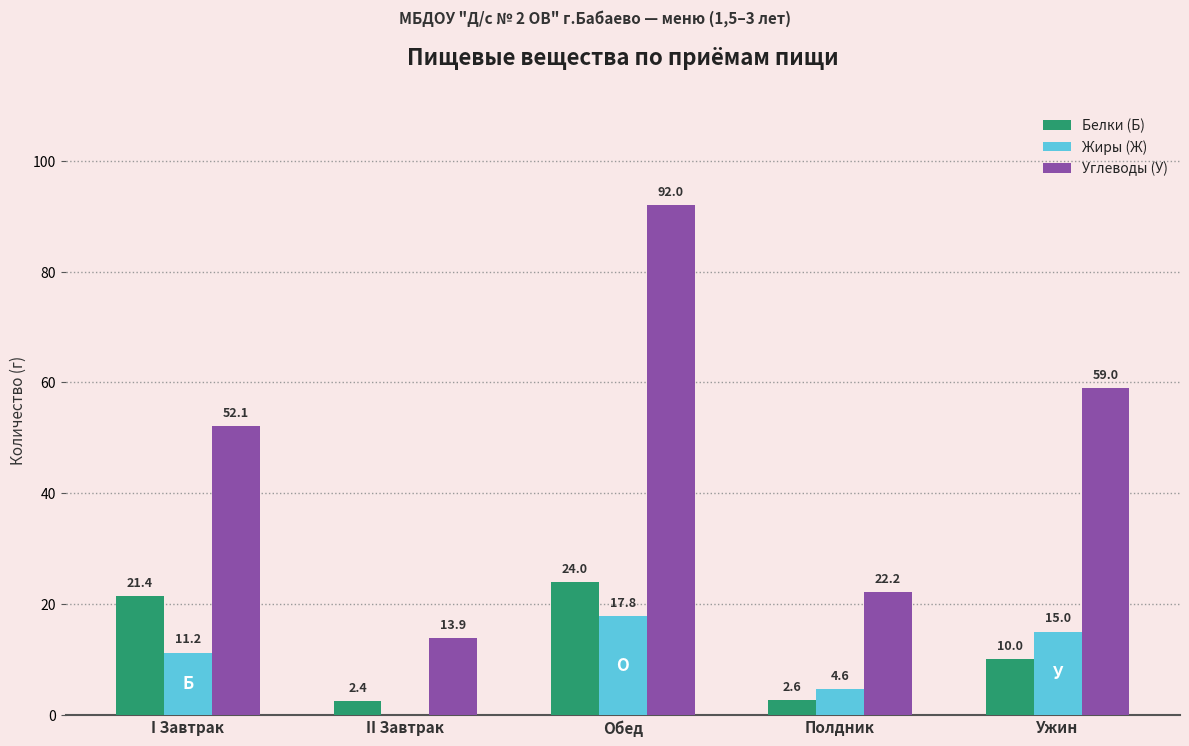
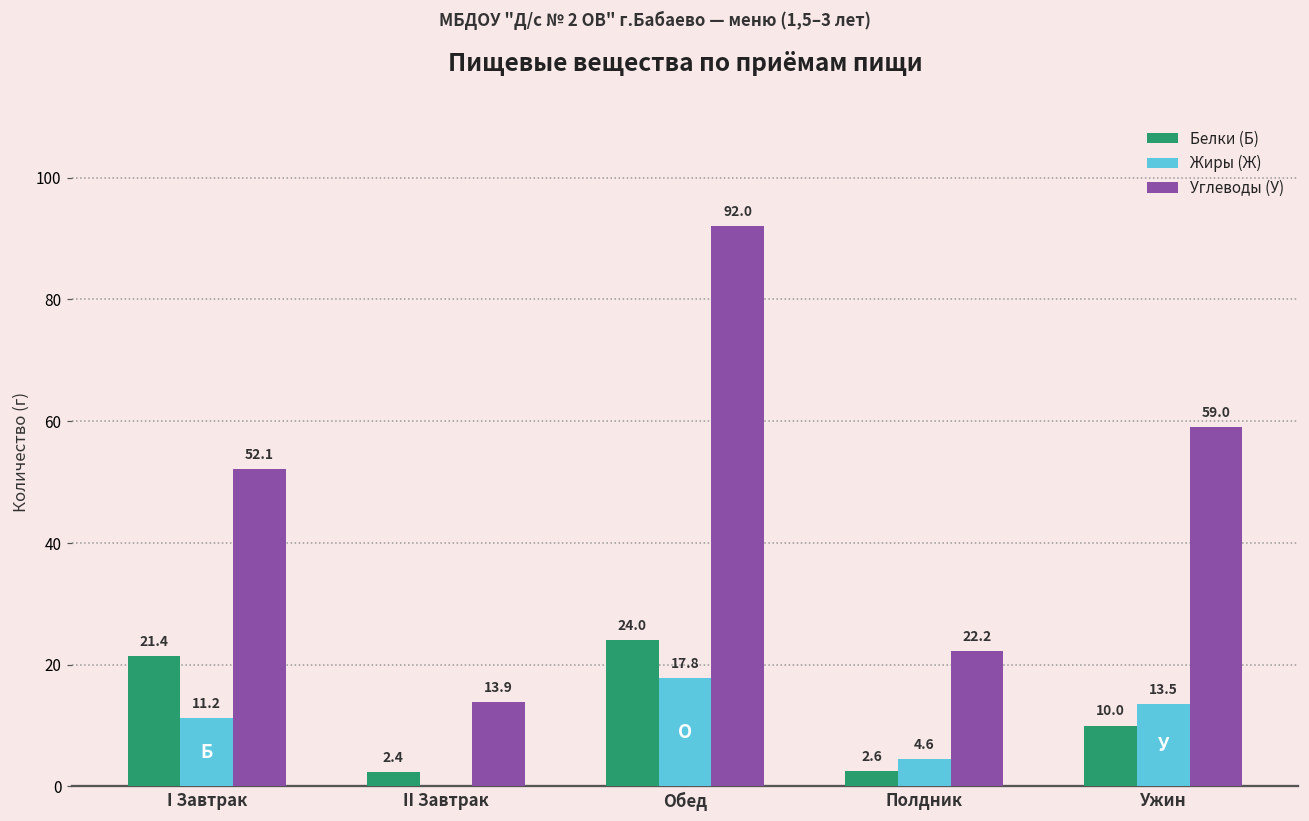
Жиры (Ж), Ужин: 15.0 -> 13.5
